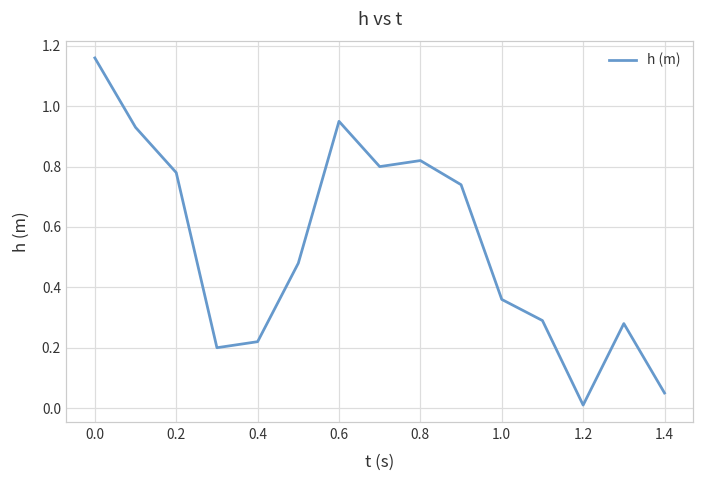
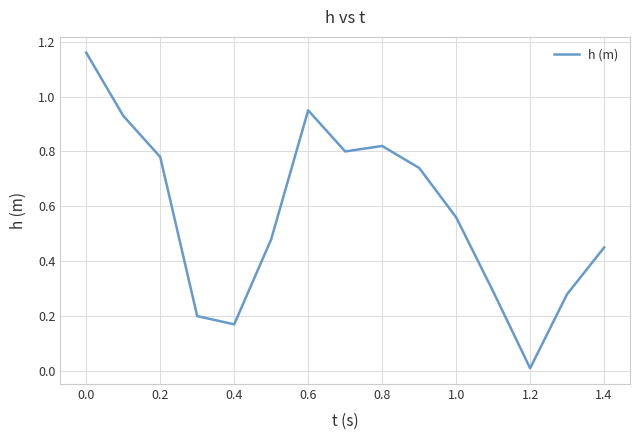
0.4: 0.22 -> 0.17
1.0: 0.36 -> 0.56
1.4: 0.05 -> 0.45
